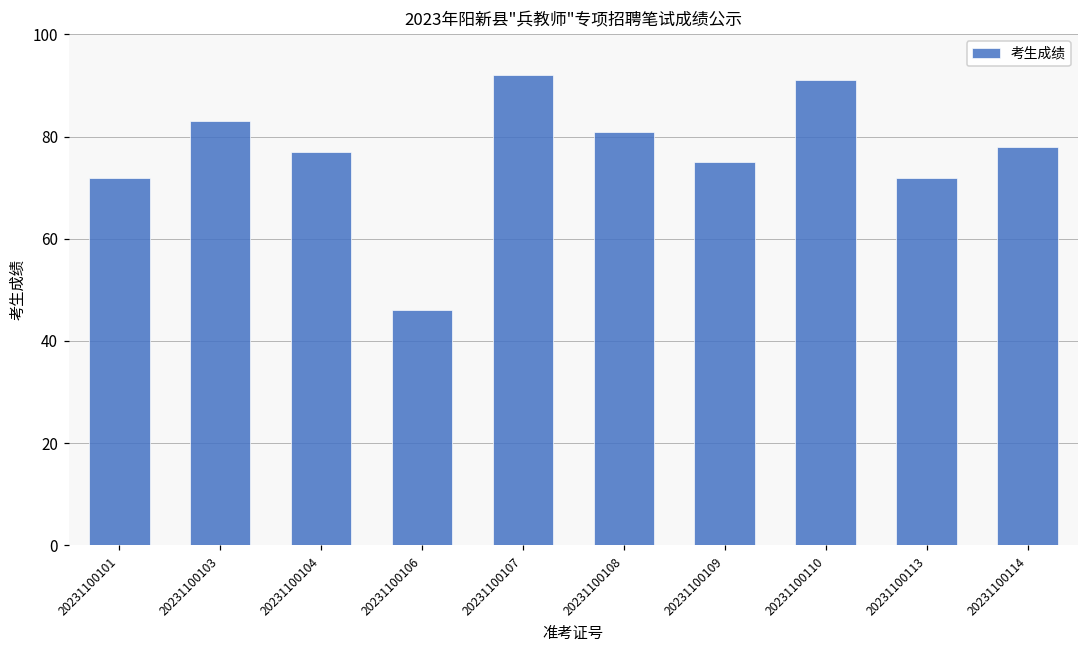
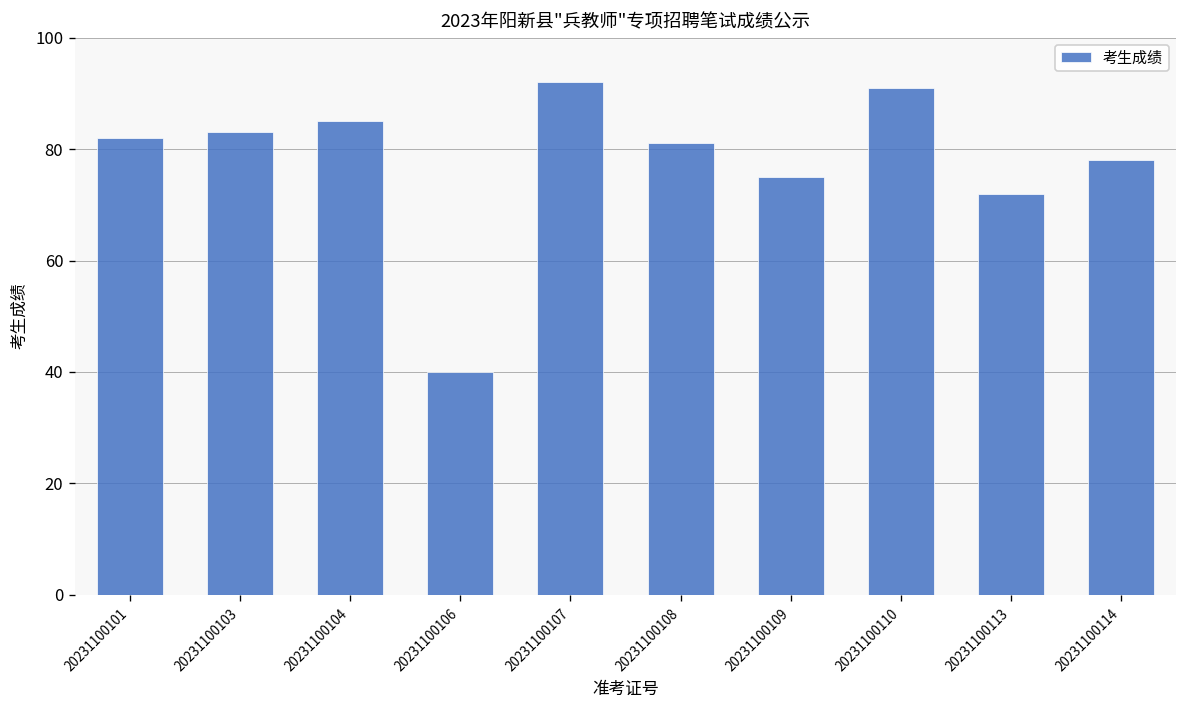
20231100101: 72 -> 82
20231100104: 77 -> 85
20231100106: 46 -> 40
